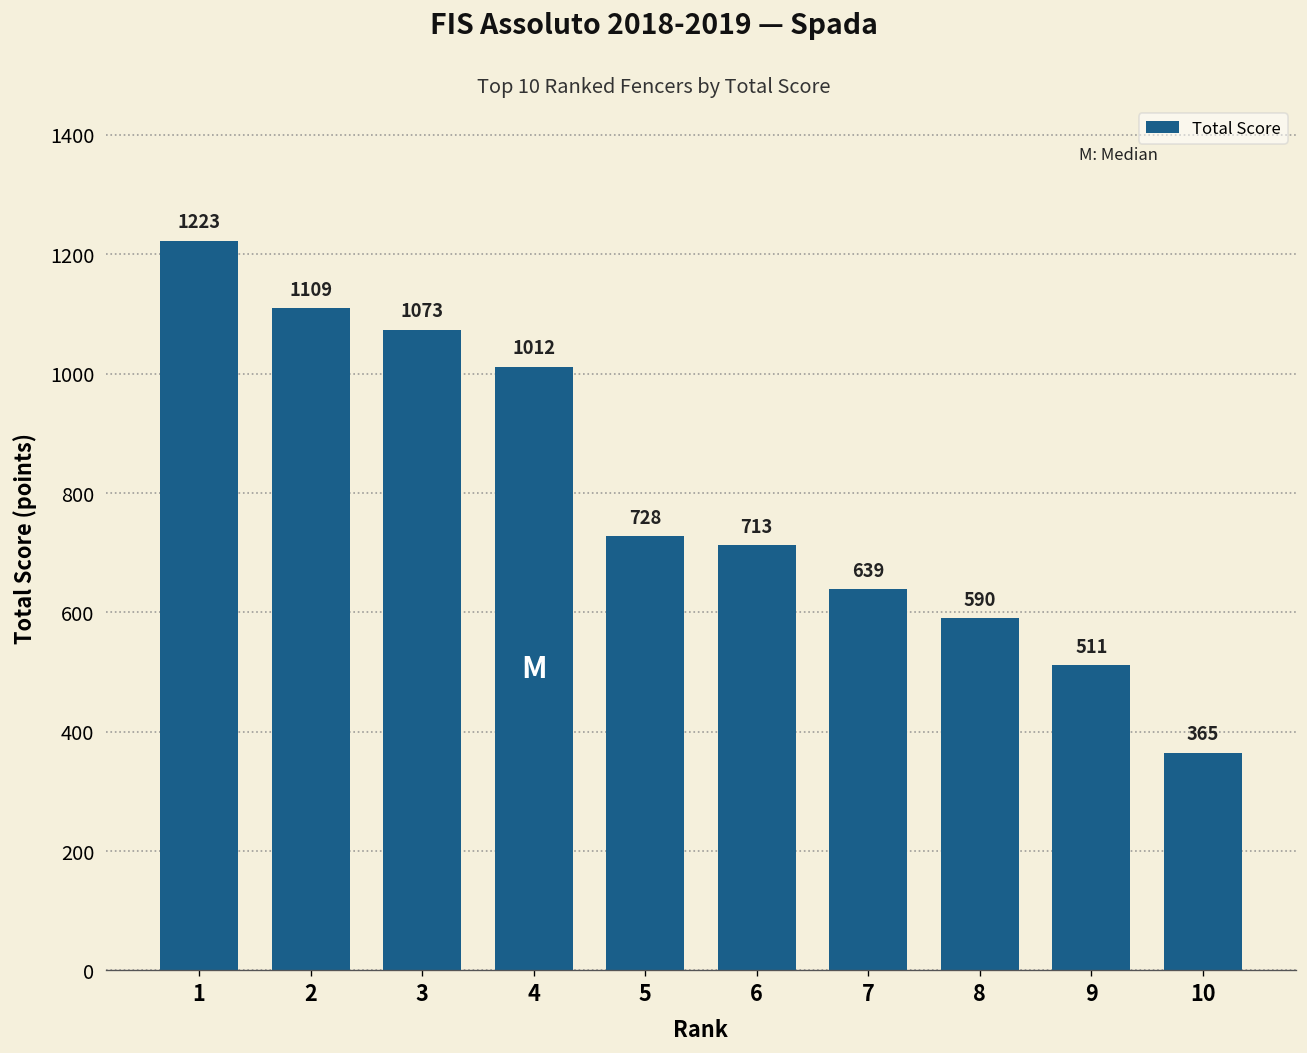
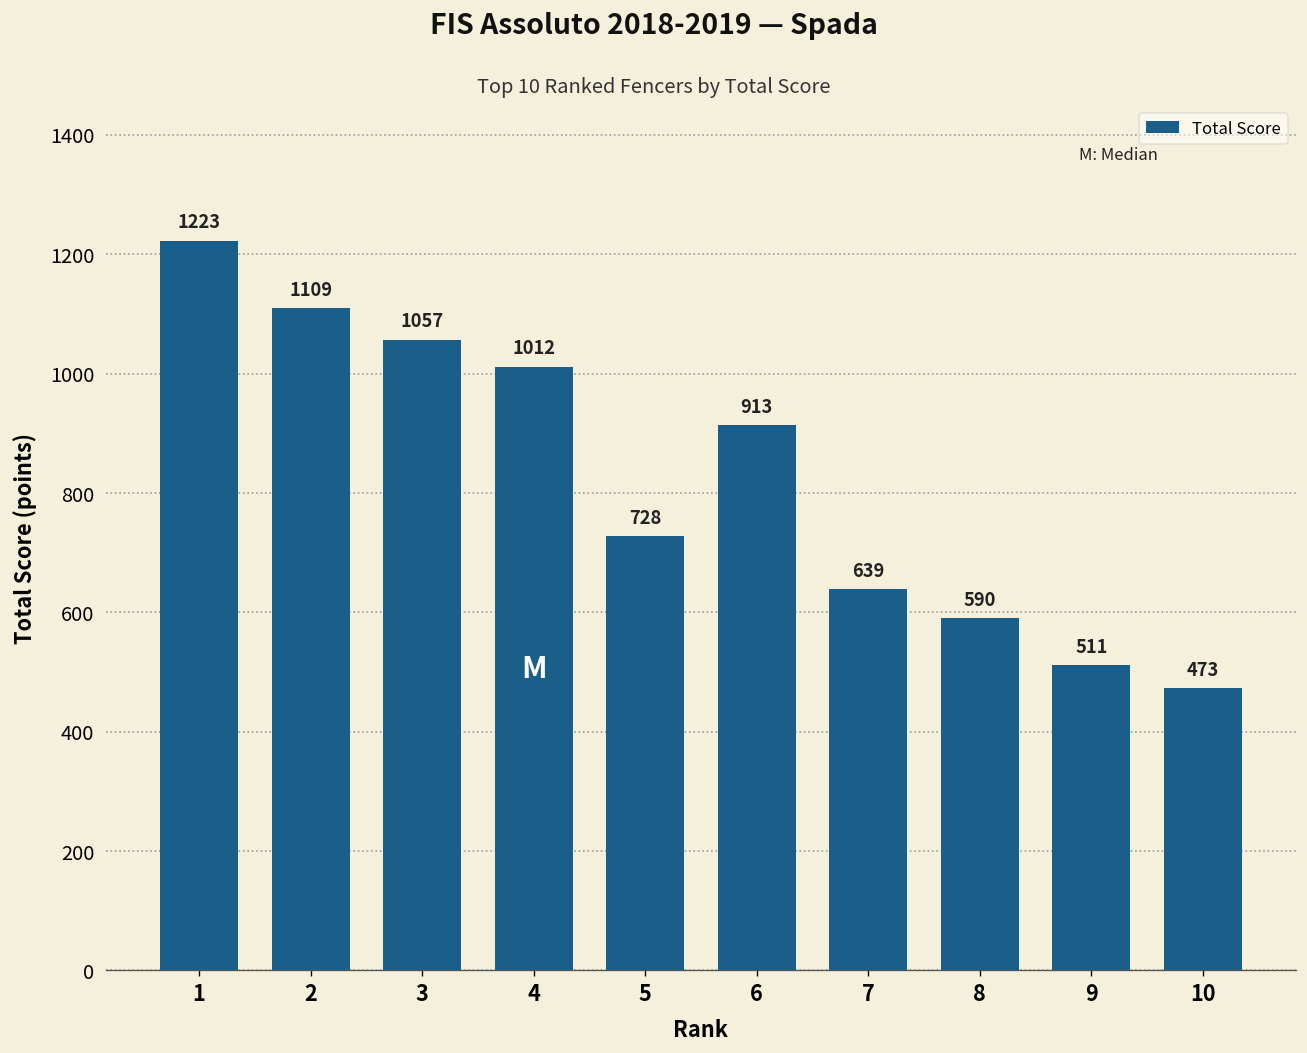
3: 1073 -> 1057
6: 713 -> 913
10: 365 -> 473
